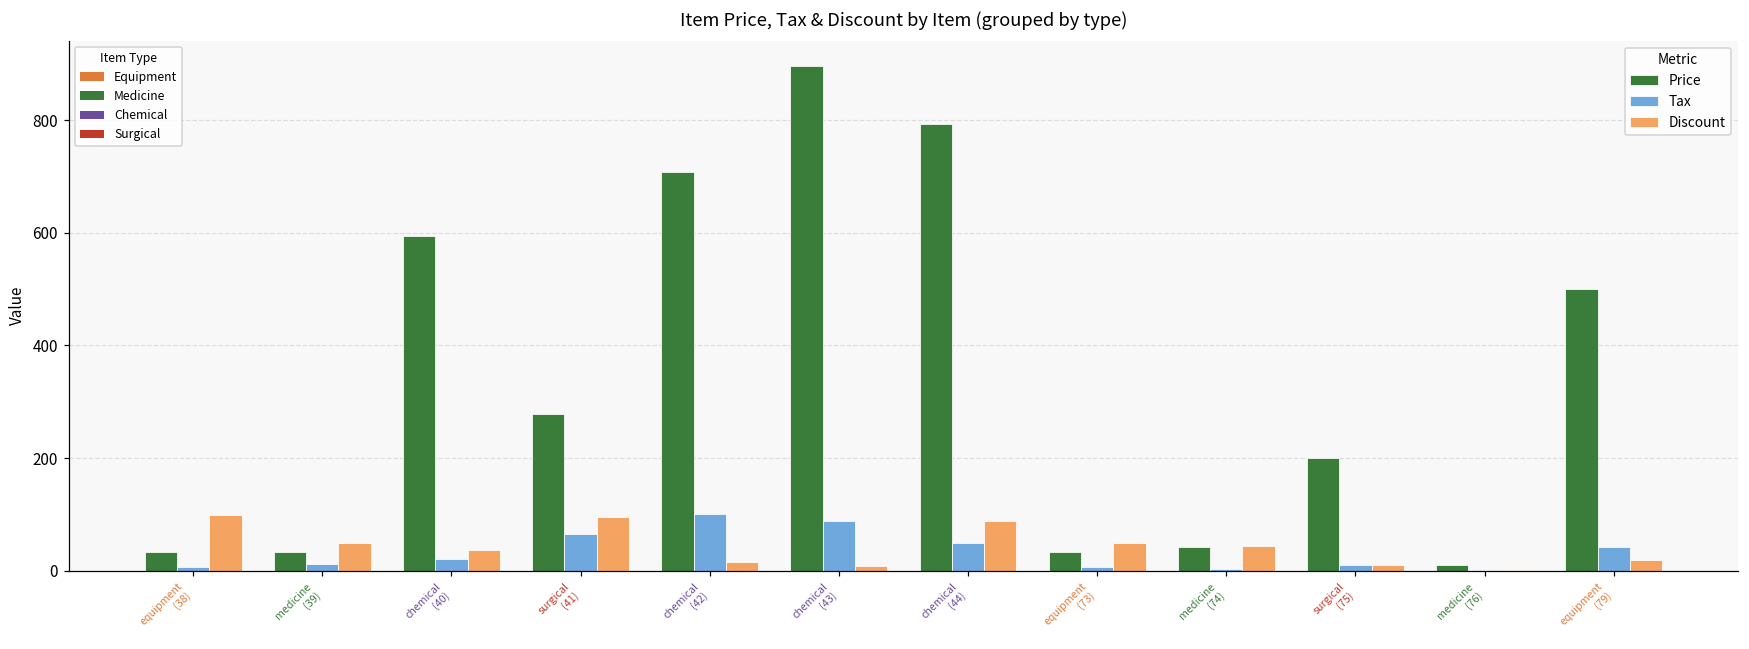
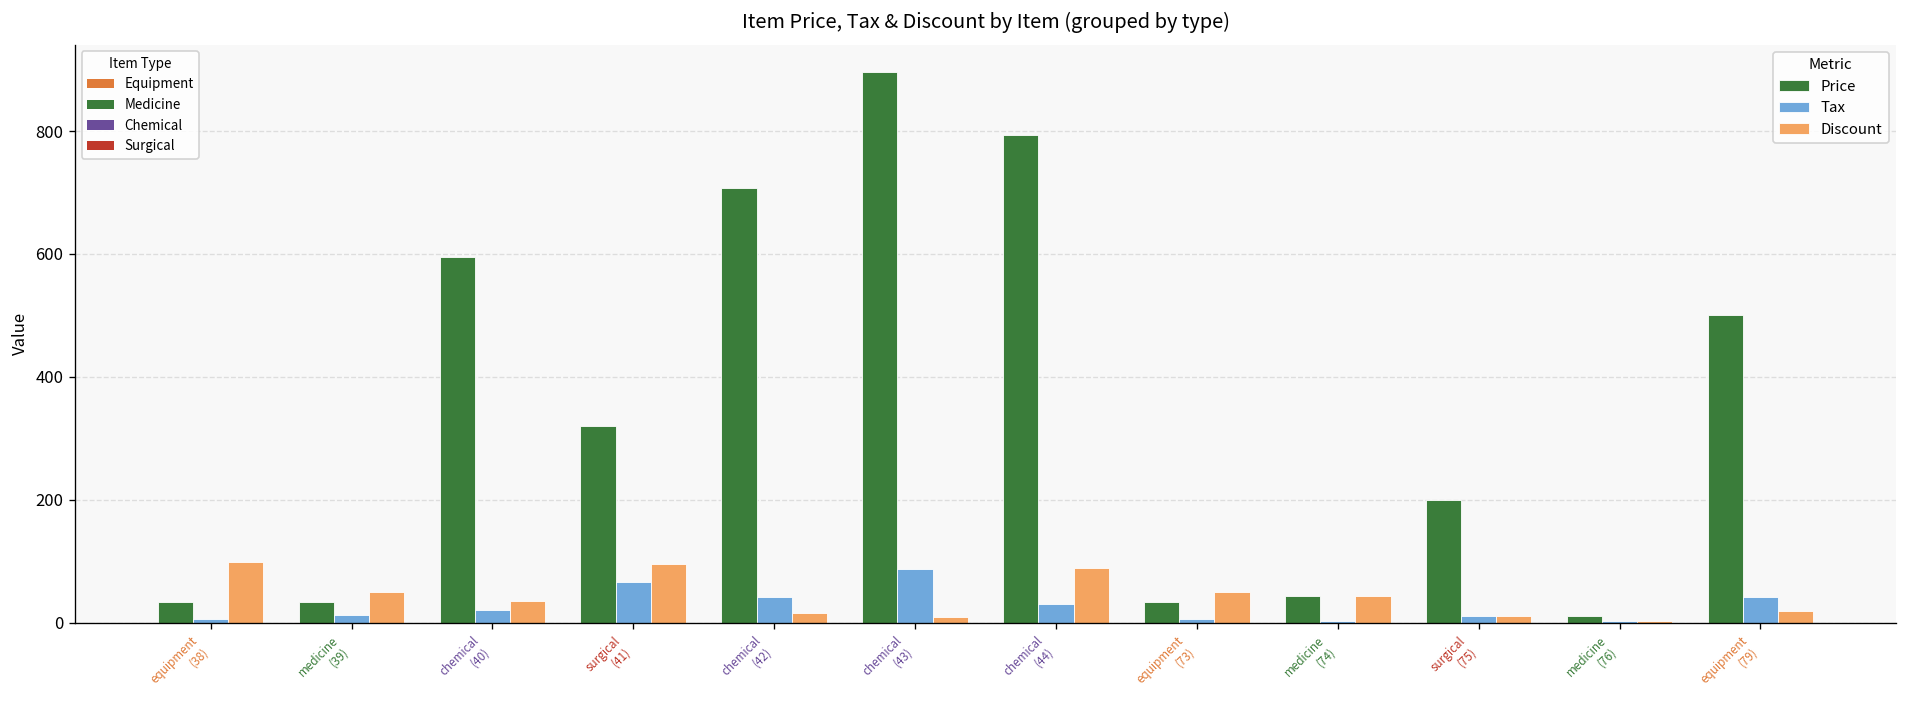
Price, surgical (41): 280 -> 320
Tax, chemical (42): 100 -> 40
Tax, chemical (44): 50 -> 30
